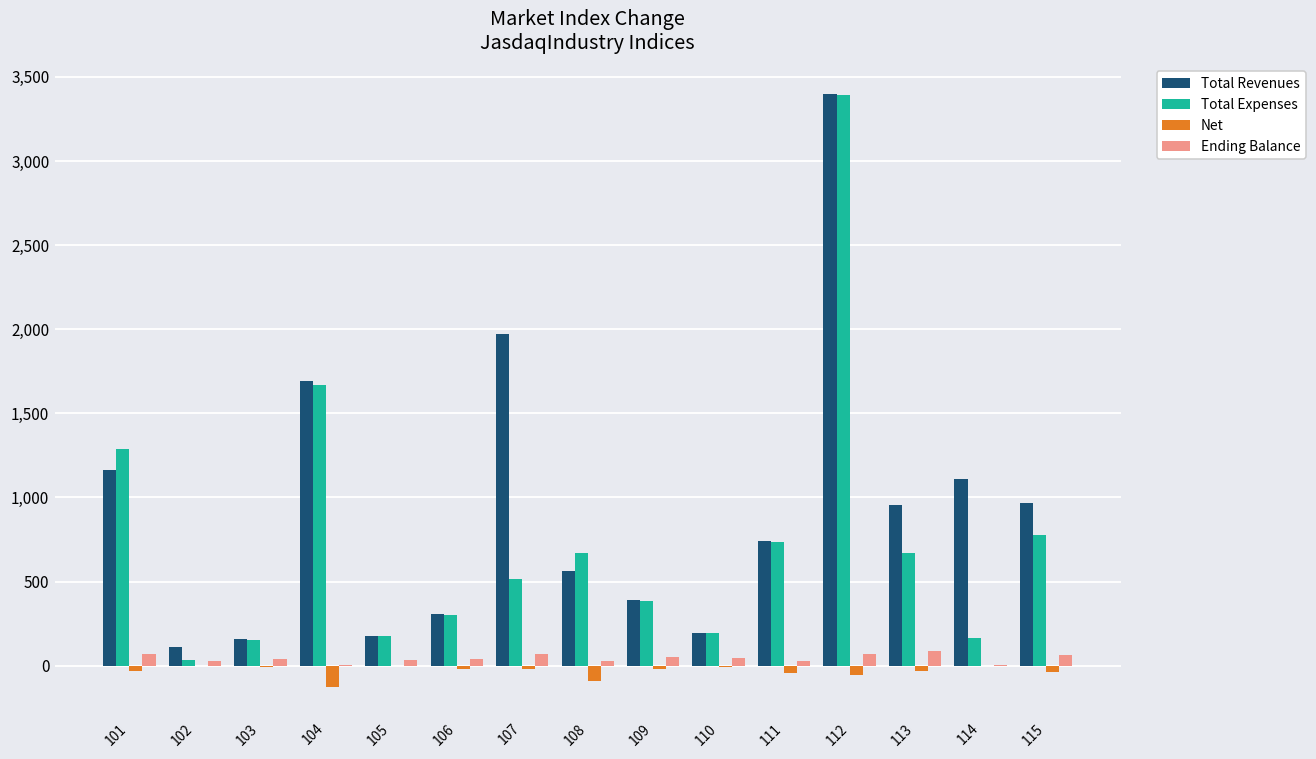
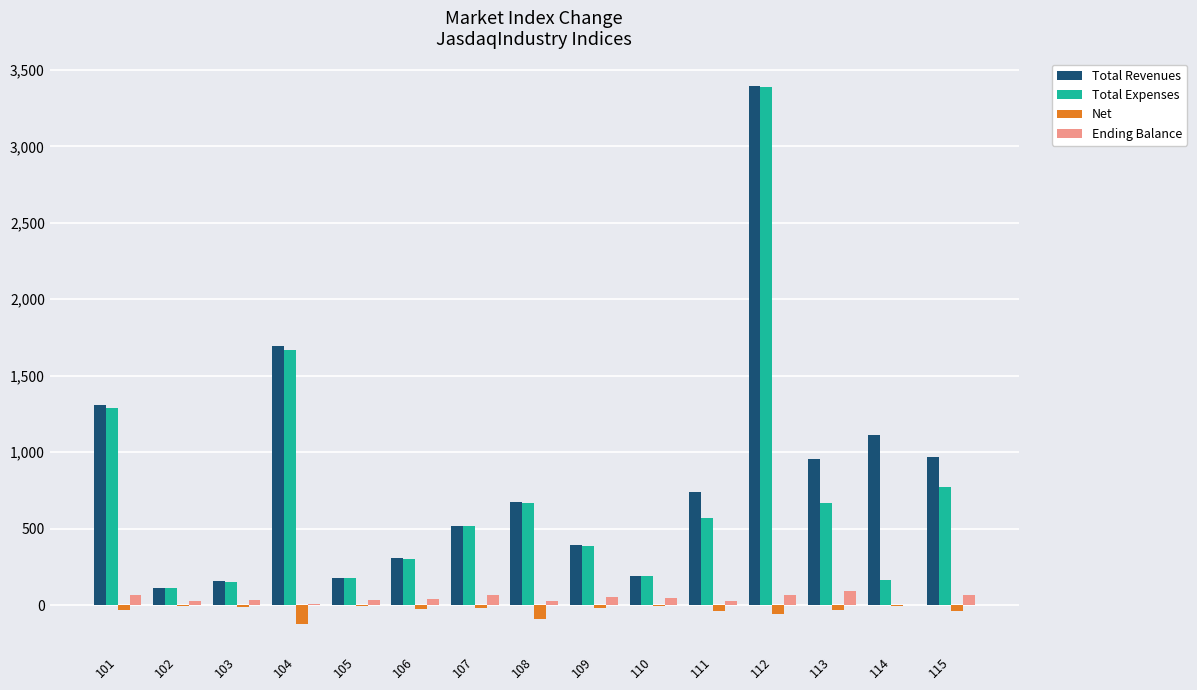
Total Revenues, 101: 1,170 -> 1,310
Total Expenses, 102: 40 -> 110
Total Revenues, 107: 1,970 -> 520
Total Revenues, 108: 560 -> 680
Total Expenses, 111: 740 -> 570
